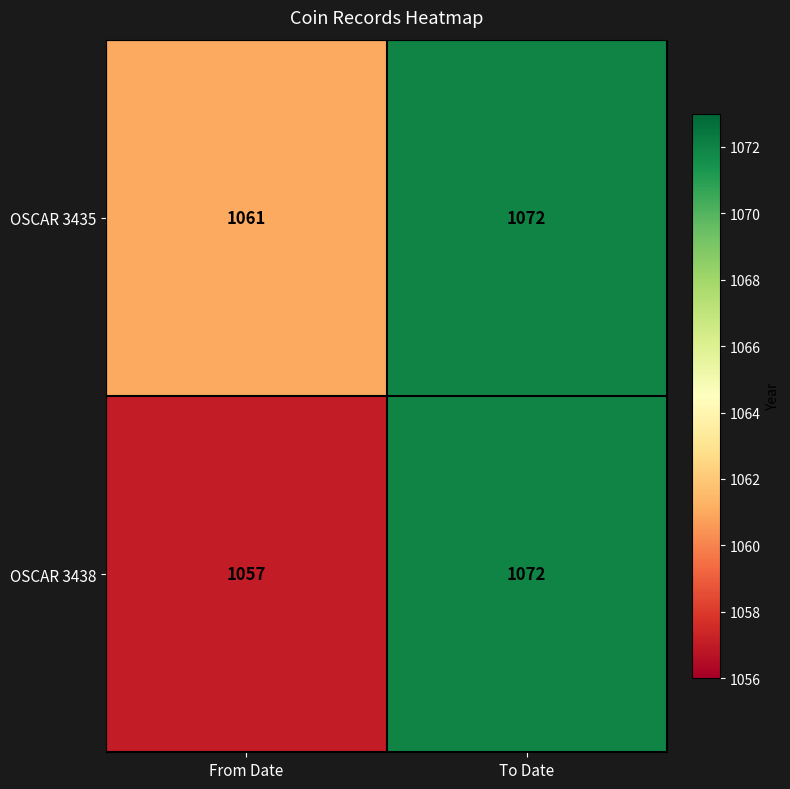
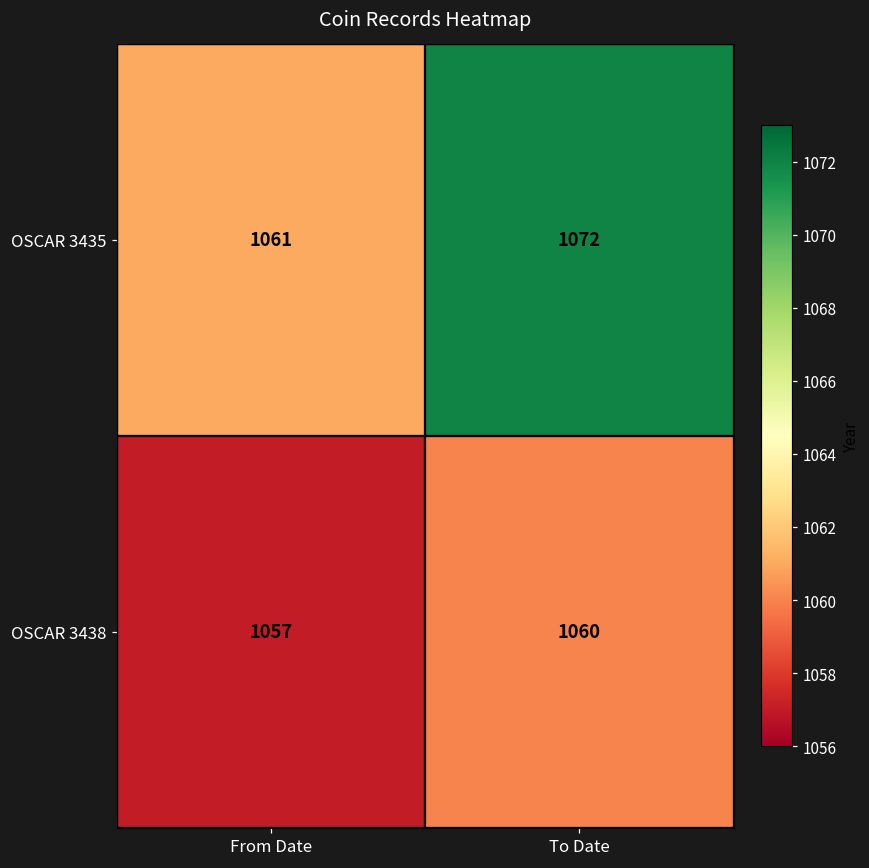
OSCAR 3438, To Date: 1072 -> 1060
